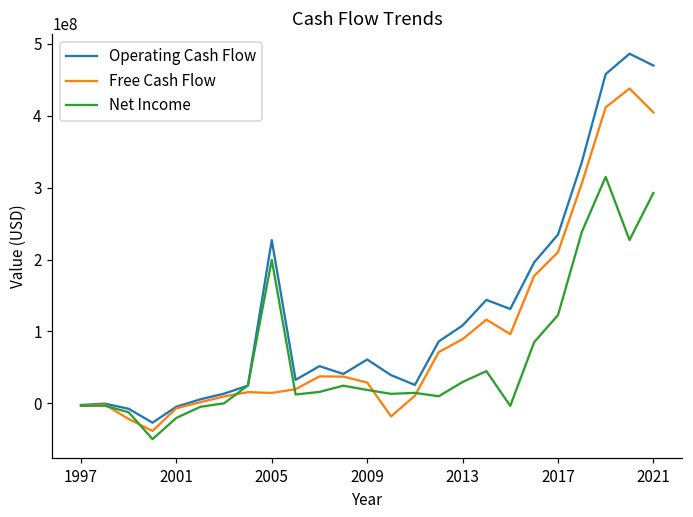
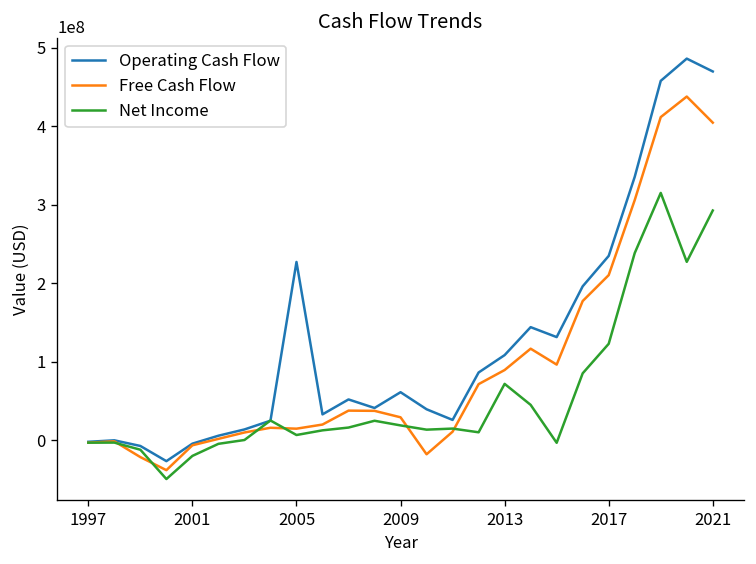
Net Income, 2005: 200000000 -> 10000000
Net Income, 2013: 30000000 -> 70000000
